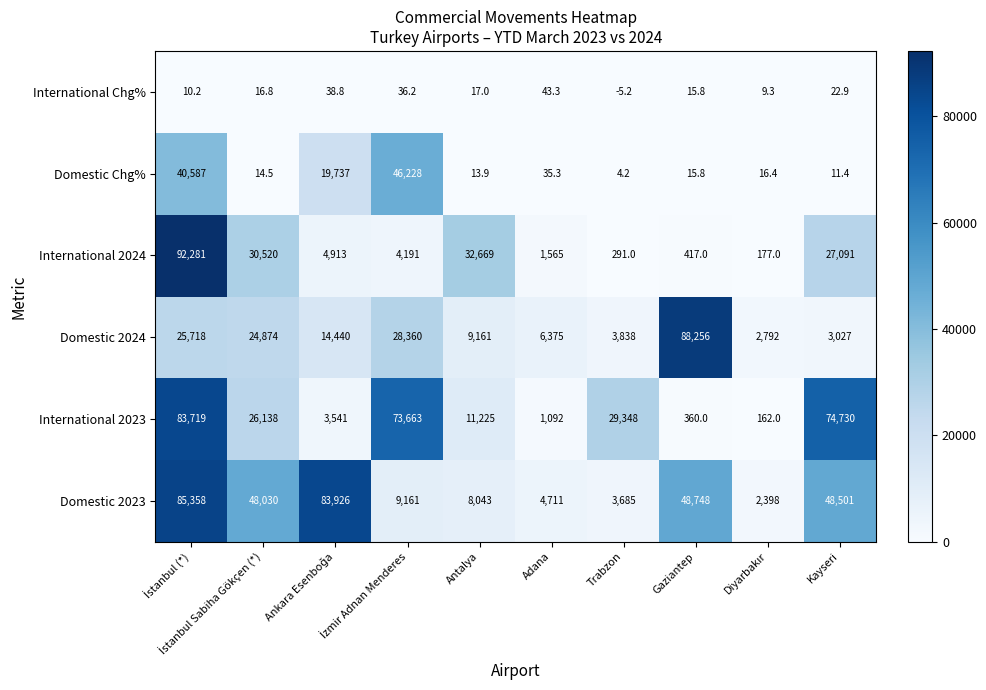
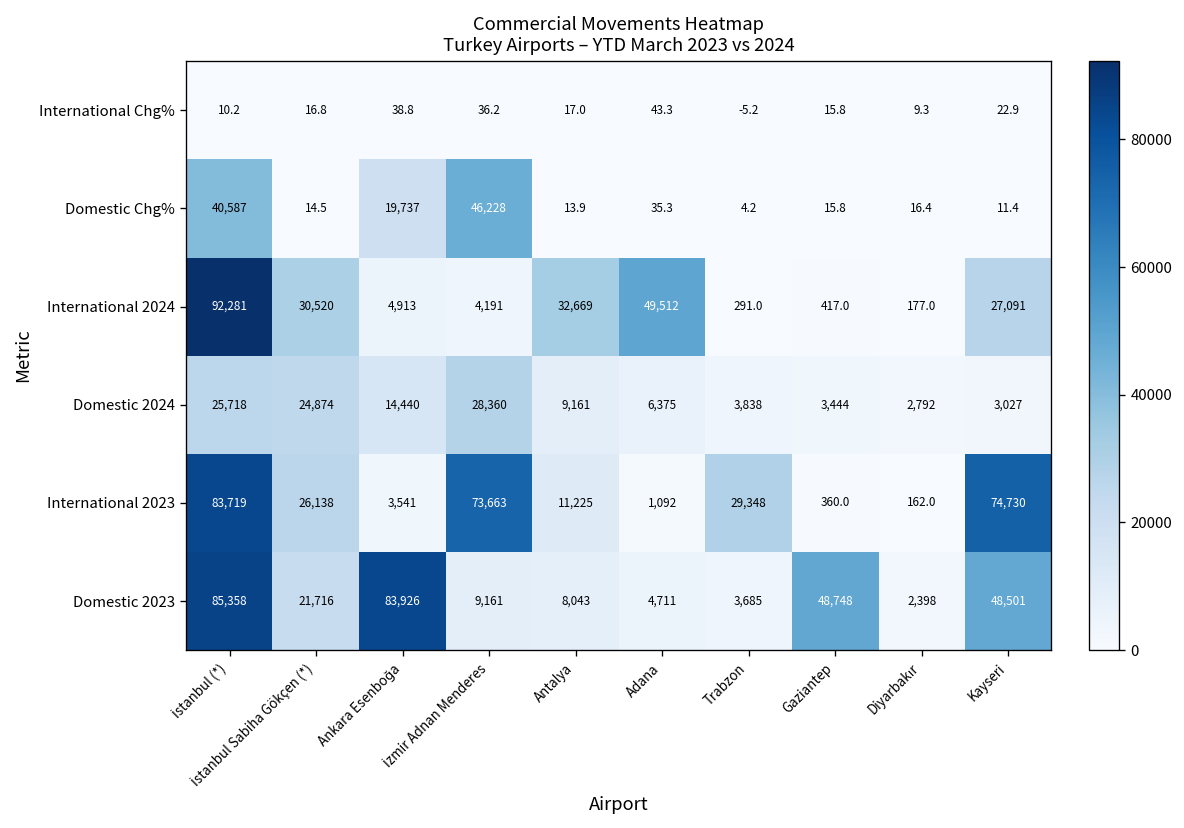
International 2024, Adana: 1,565 -> 49,512
Domestic 2024, Gaziantep: 88,256 -> 3,444
Domestic 2023, İstanbul Sabiha Gökçen (*): 48,030 -> 21,716
